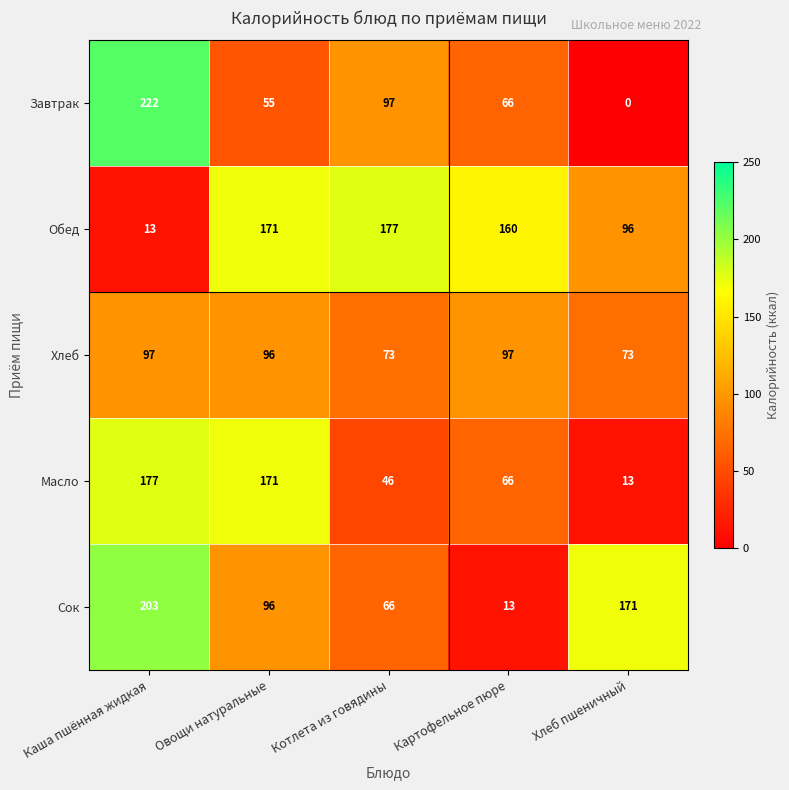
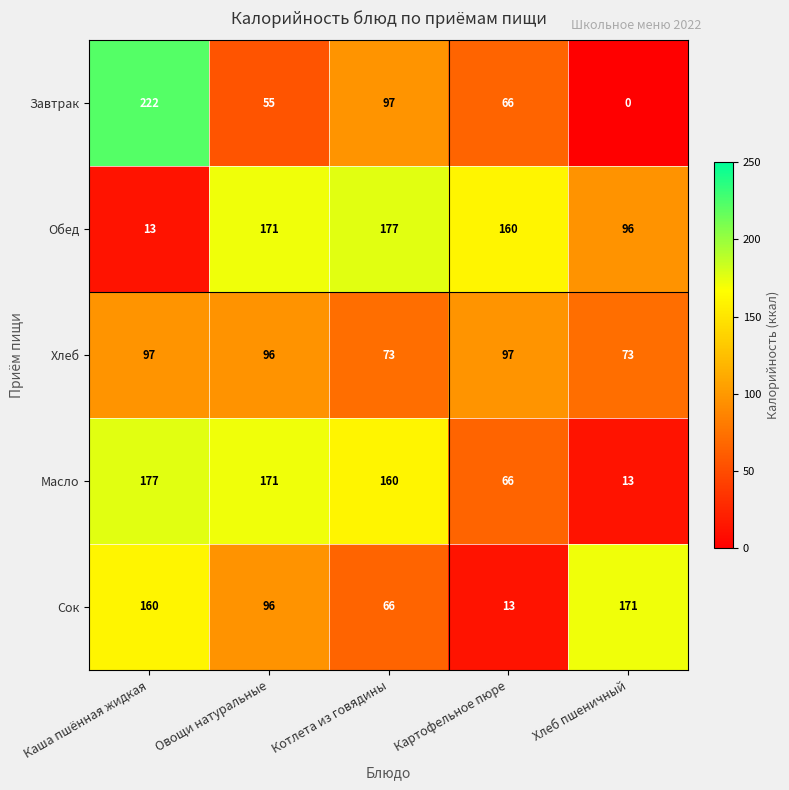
Масло, Котлета из говядины: 46 -> 160
Сок, Каша пшённая жидкая: 203 -> 160
